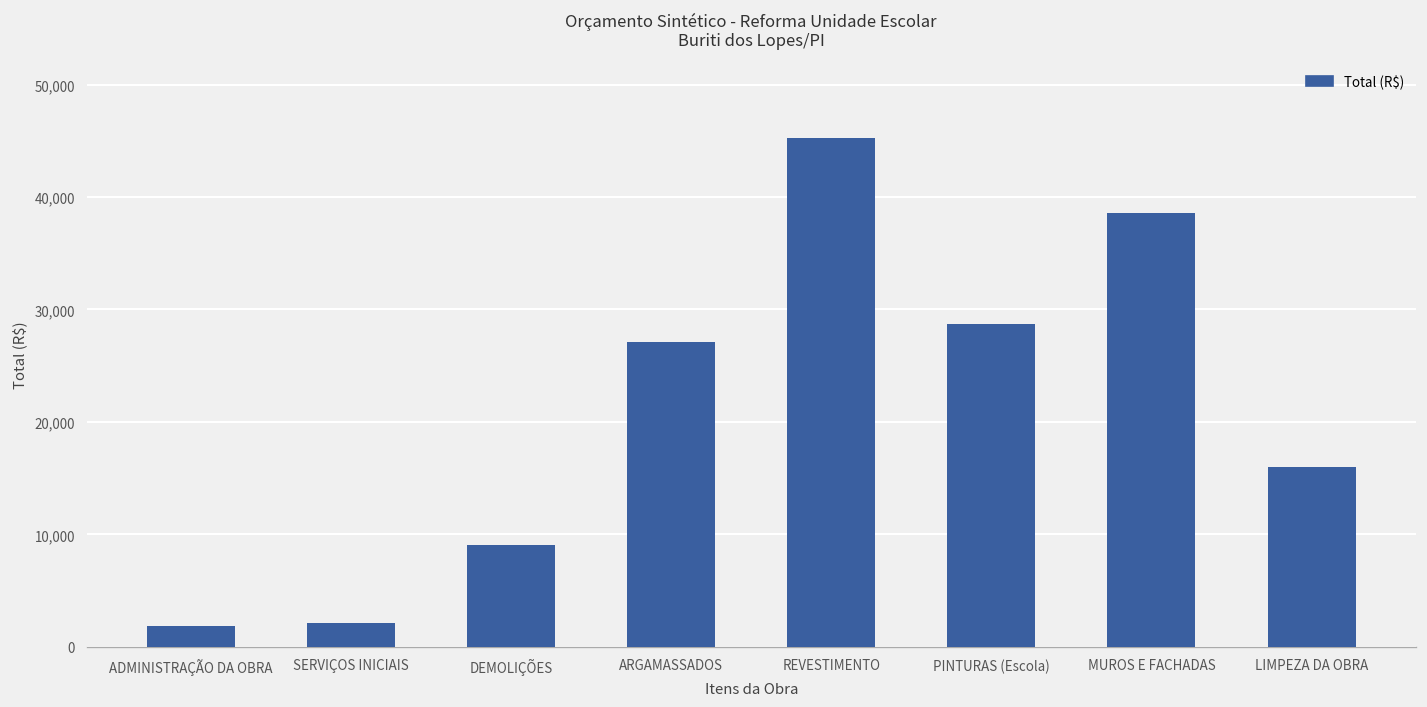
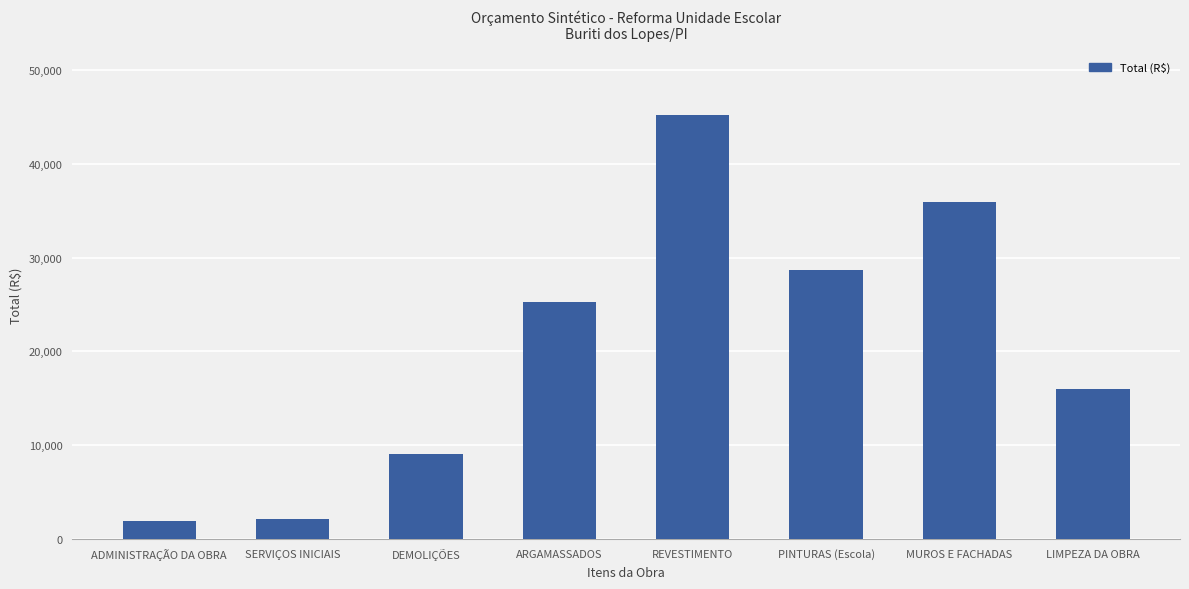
ARGAMASSADOS: 27,000 -> 25,000
MUROS E FACHADAS: 39,000 -> 36,000
